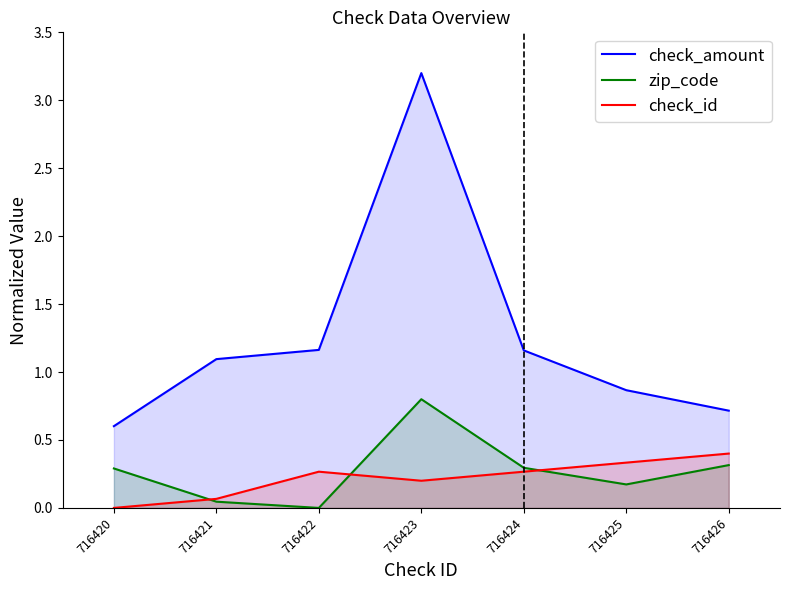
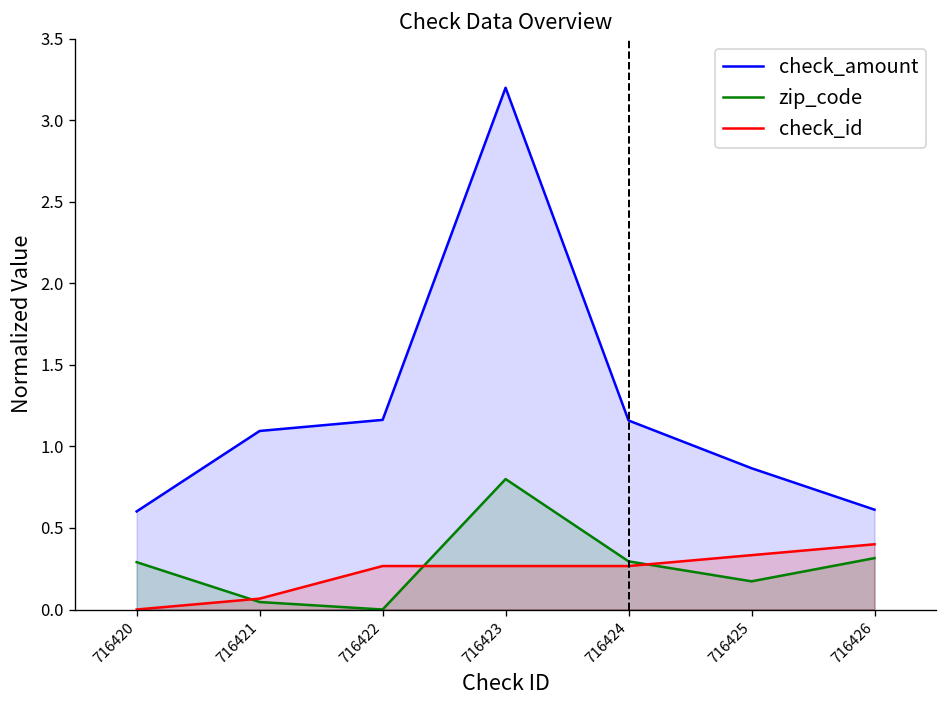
check_id, 716423: 0.20 -> 0.27
check_amount, 716426: 0.72 -> 0.61
